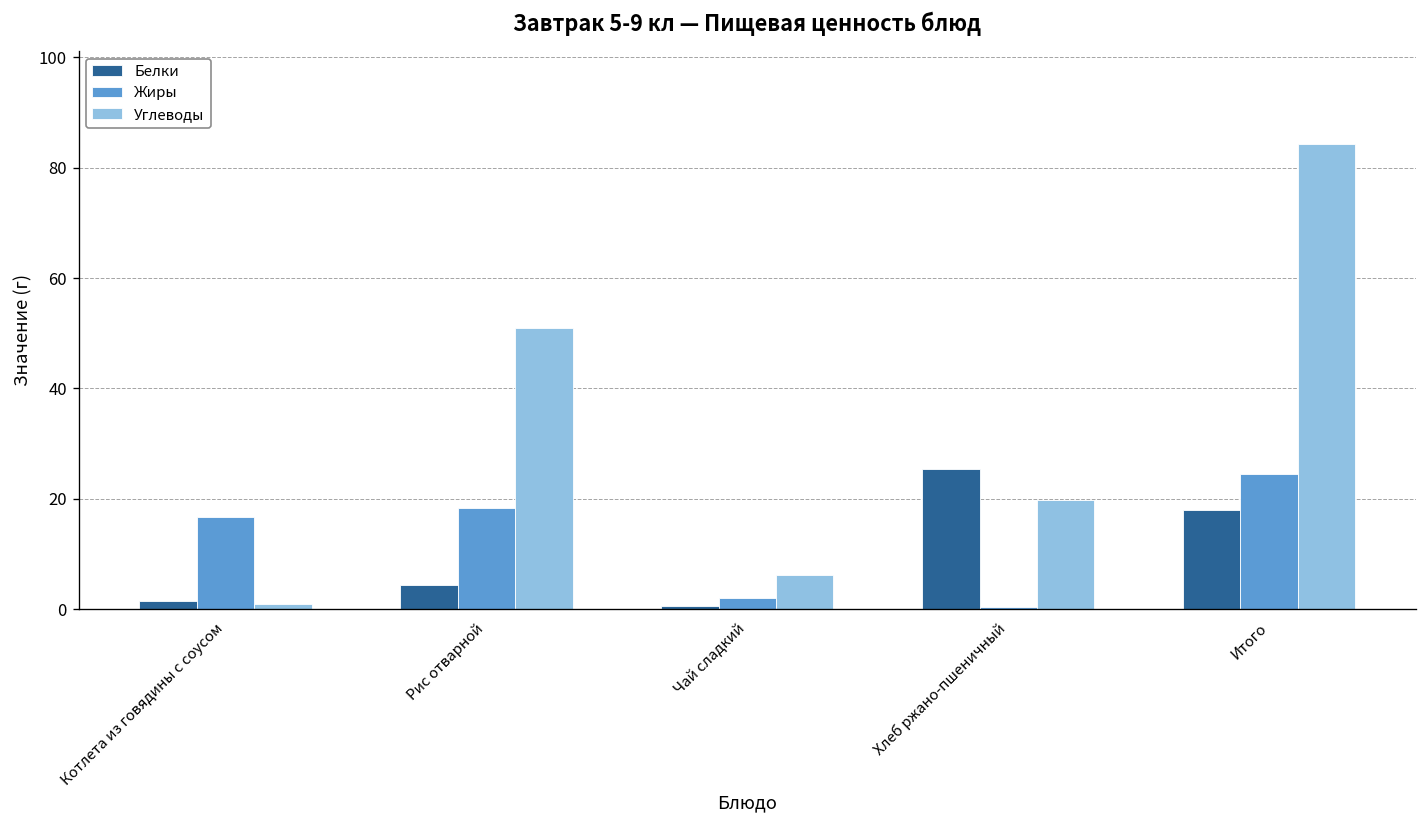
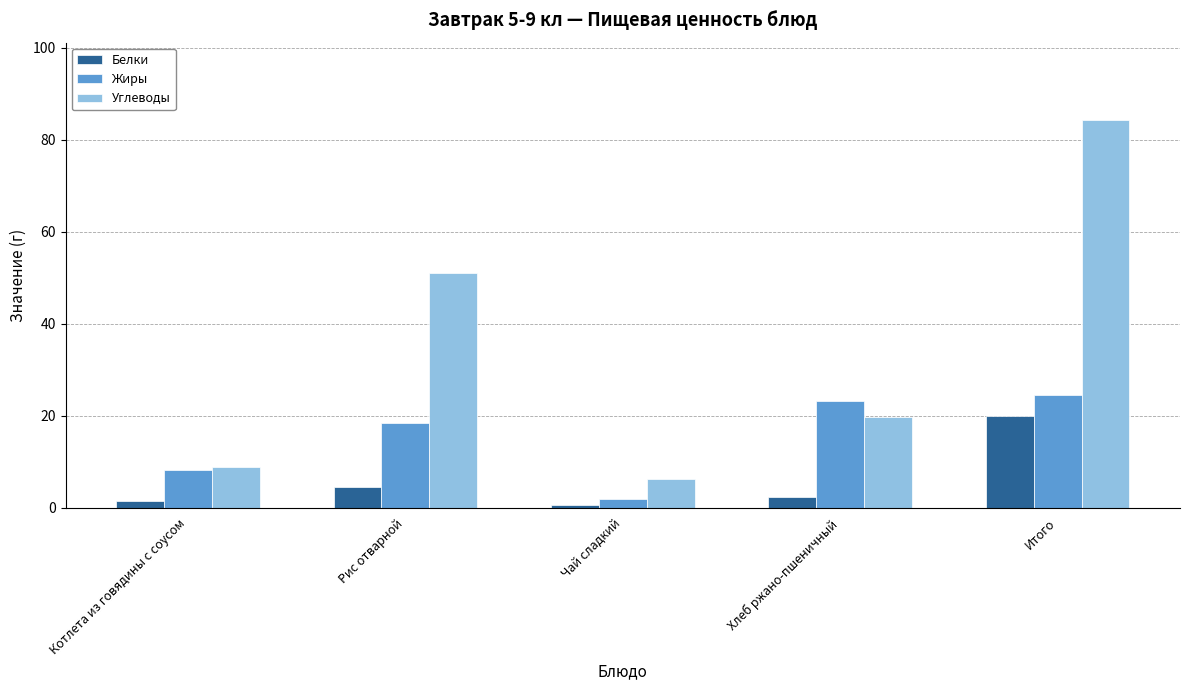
Жиры, Котлета из говядины с соусом: 17 -> 8
Углеводы, Котлета из говядины с соусом: 1 -> 9
Белки, Хлеб ржано-пшеничный: 25 -> 2
Жиры, Хлеб ржано-пшеничный: 0 -> 23
Белки, Итого: 18 -> 20
